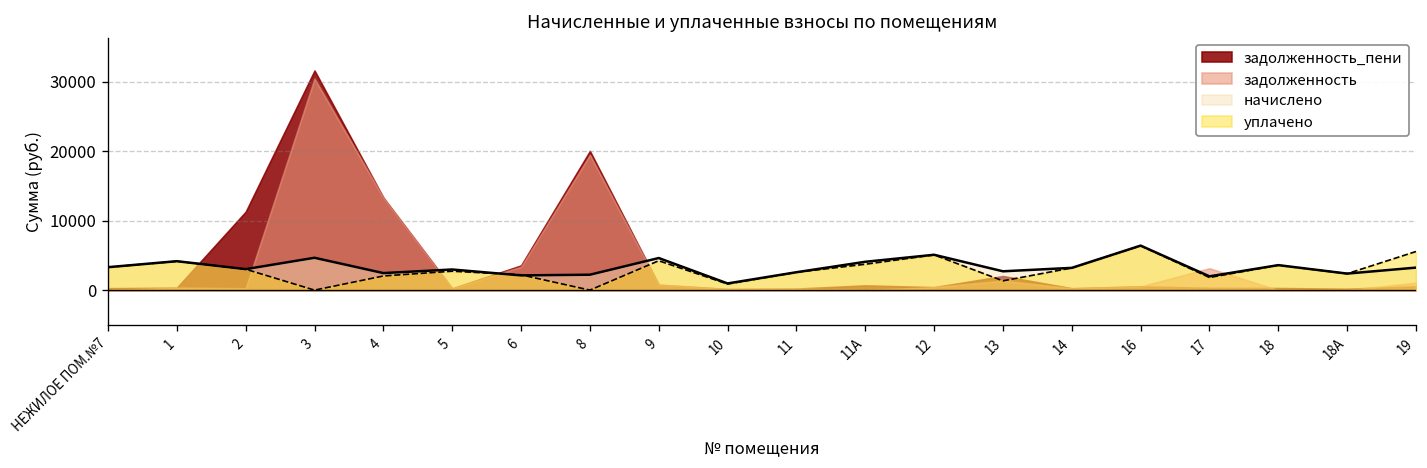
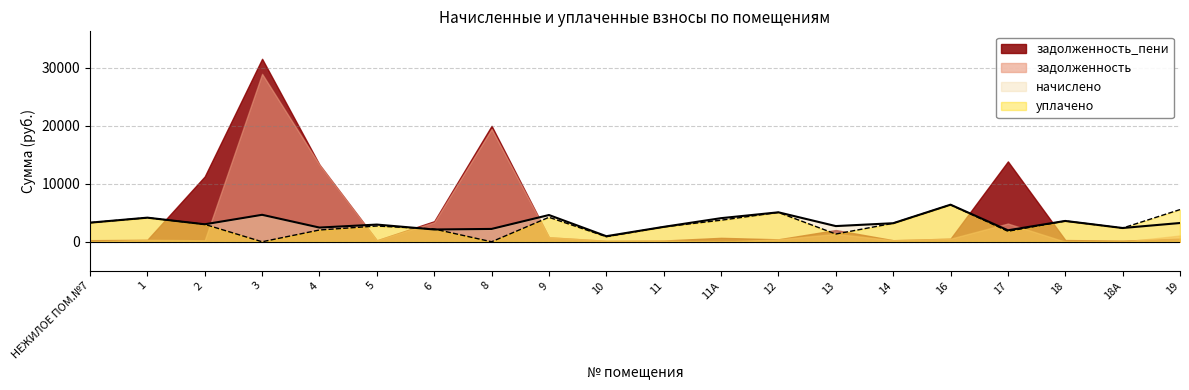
задолженность, 3: 30000 -> 29000
задолженность_пени, 17: 0 -> 14000
